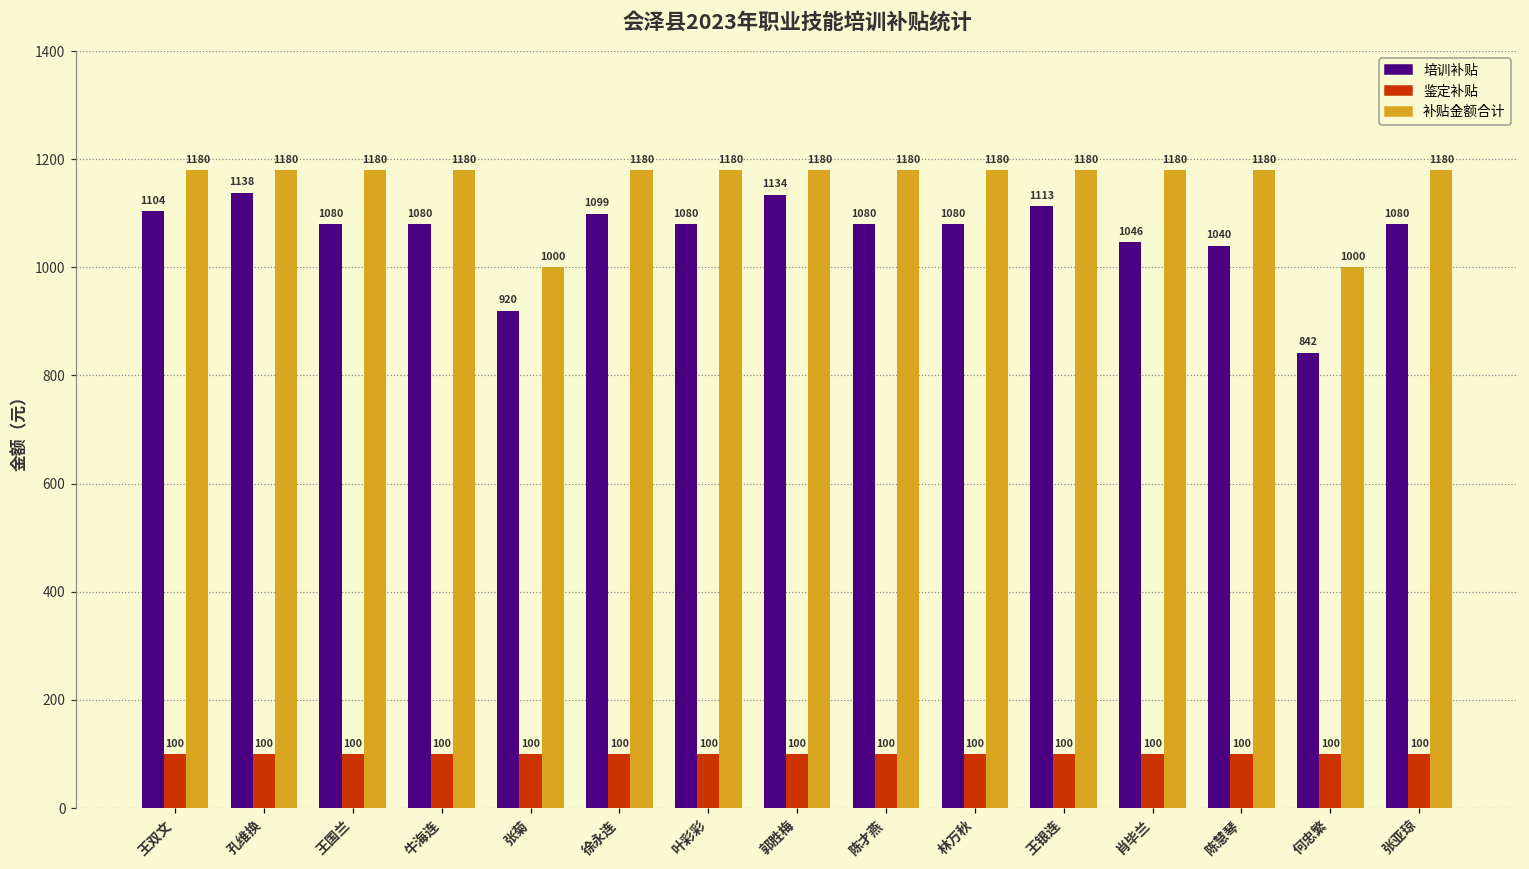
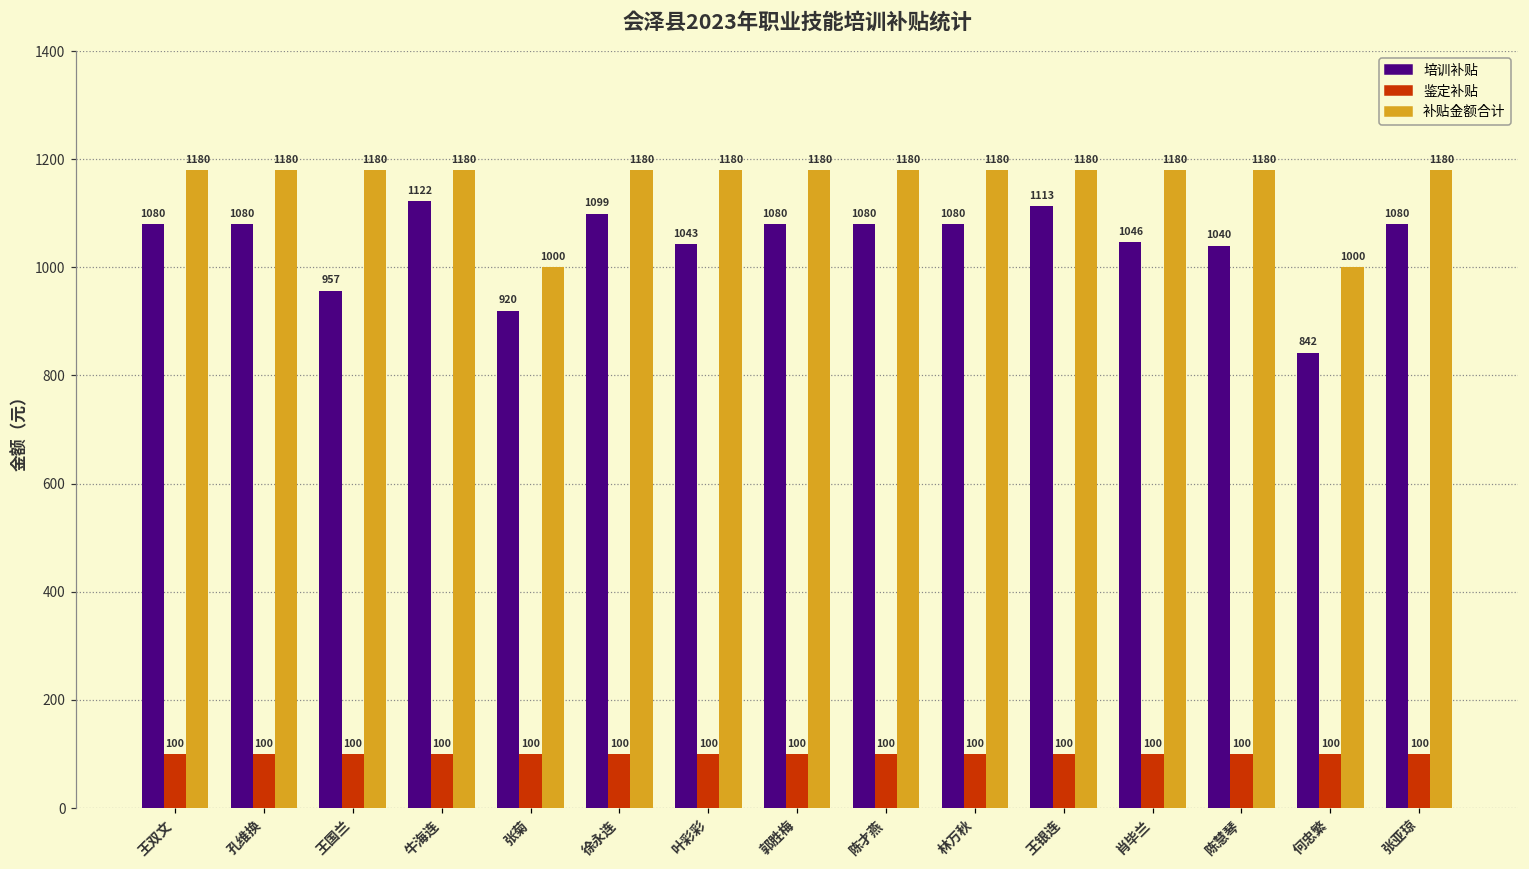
培训补贴, 王双文: 1104 -> 1080
培训补贴, 孔维换: 1138 -> 1080
培训补贴, 王国兰: 1080 -> 957
培训补贴, 牛海连: 1080 -> 1122
培训补贴, 叶彩彩: 1080 -> 1043
培训补贴, 郭胜梅: 1134 -> 1080
